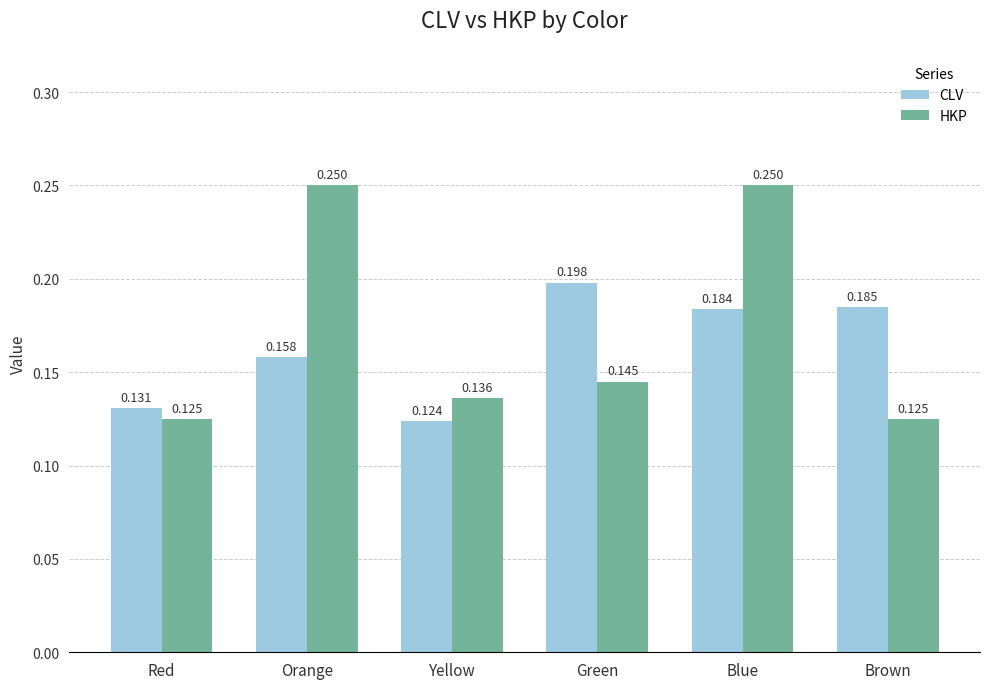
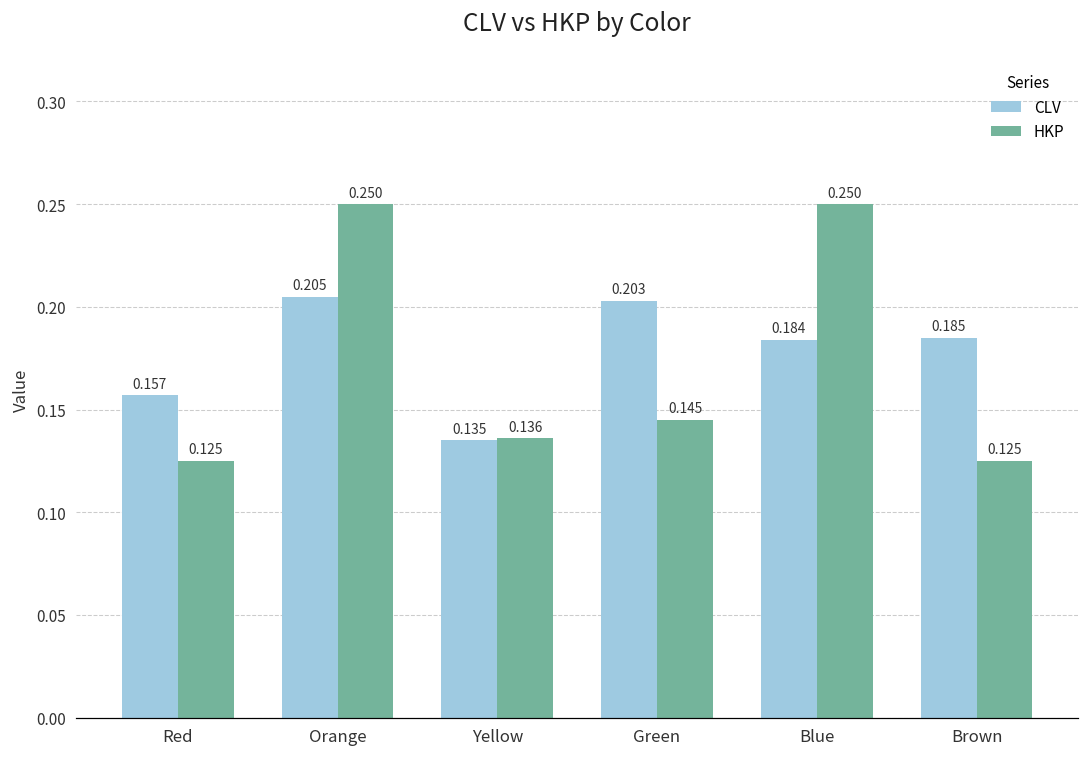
CLV, Red: 0.131 -> 0.157
CLV, Orange: 0.158 -> 0.205
CLV, Yellow: 0.124 -> 0.135
CLV, Green: 0.198 -> 0.203
